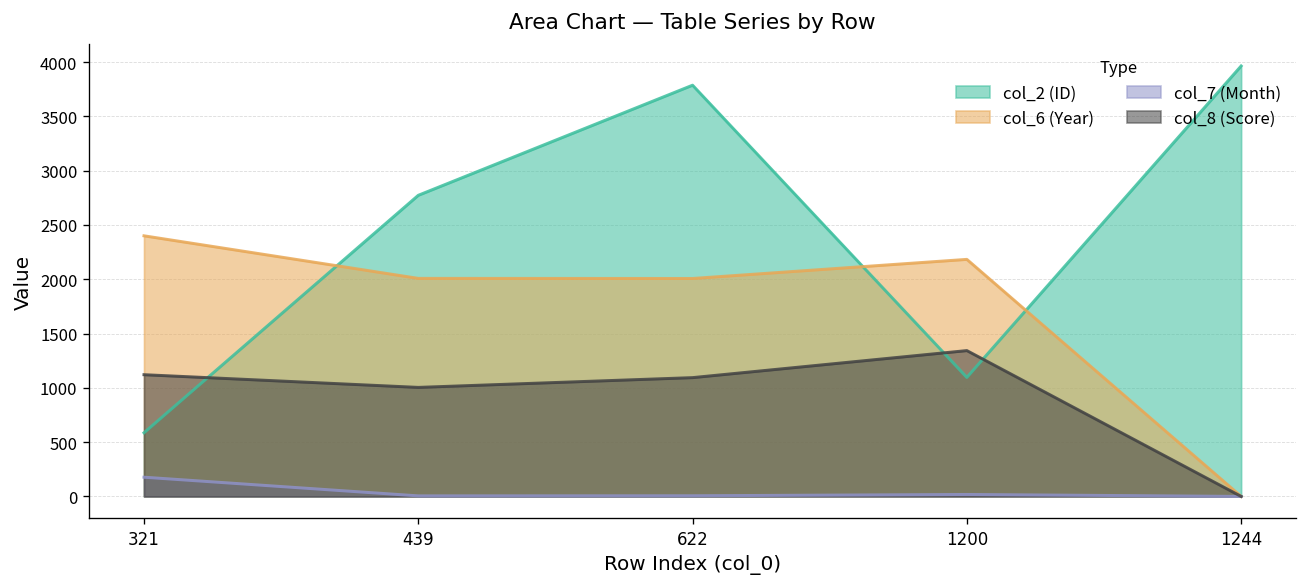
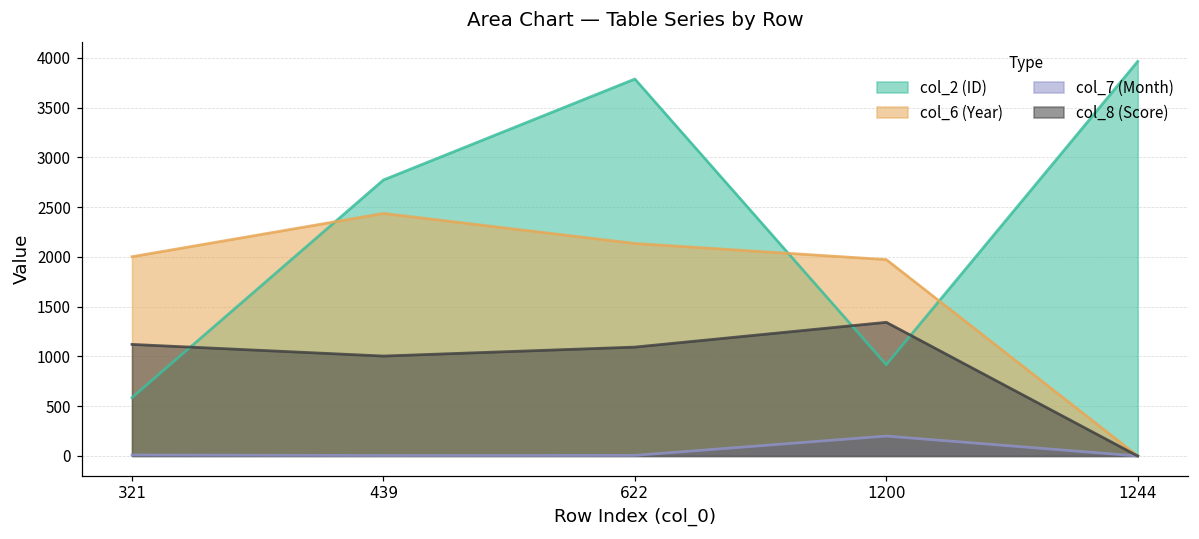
col_6 (Year), 321: 2400 -> 2000
col_7 (Month), 321: 200 -> 0
col_6 (Year), 439: 2000 -> 2400
col_6 (Year), 622: 2000 -> 2100
col_2 (ID), 1200: 1100 -> 900
col_6 (Year), 1200: 2200 -> 2000
col_7 (Month), 1200: 0 -> 200
